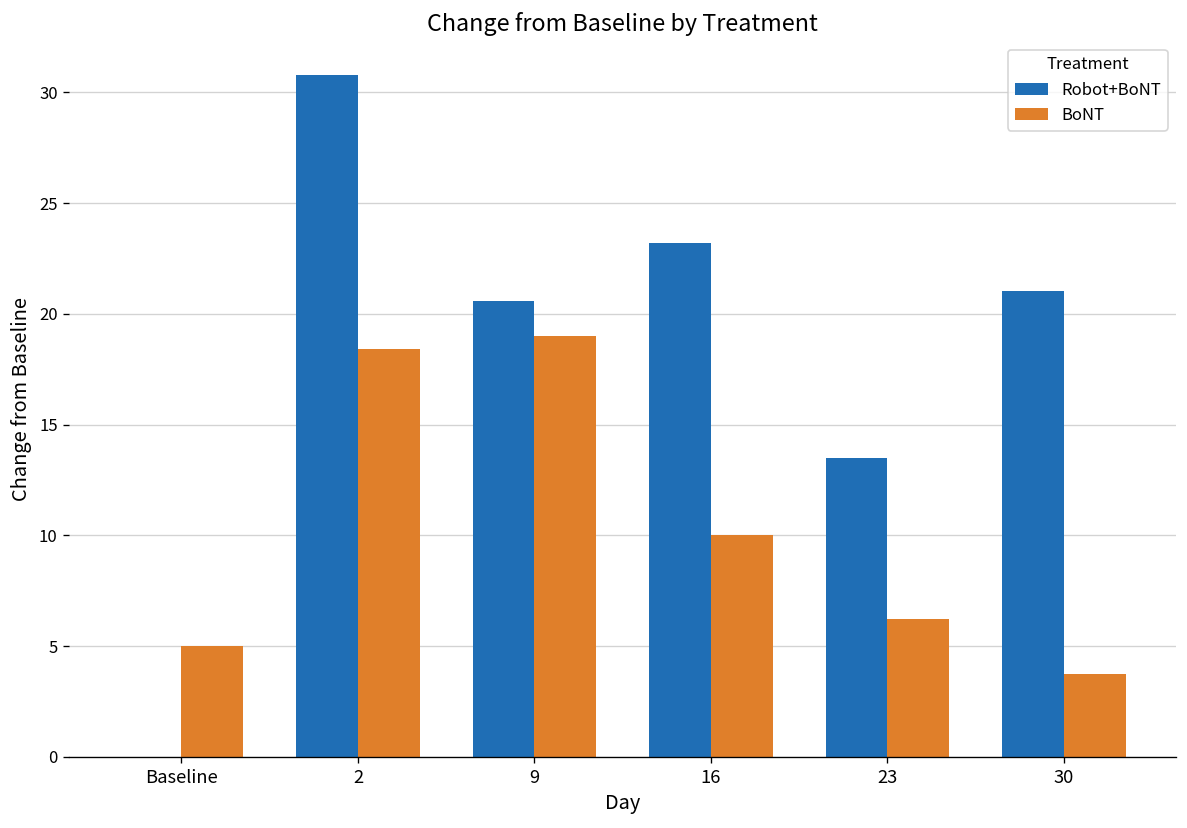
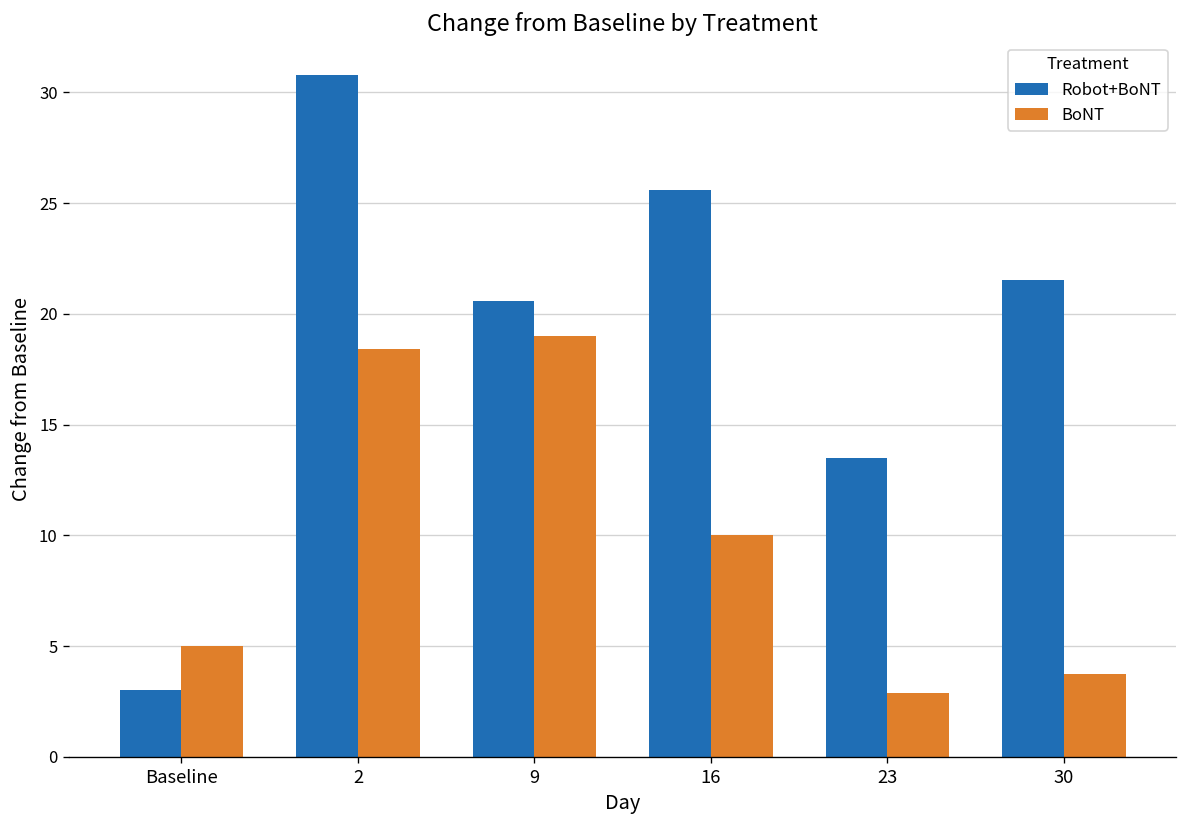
Robot+BoNT, Baseline: 0 -> 3
Robot+BoNT, 16: 23.2 -> 25.6
BoNT, 23: 6.2 -> 2.9
Robot+BoNT, 30: 21.0 -> 21.5
